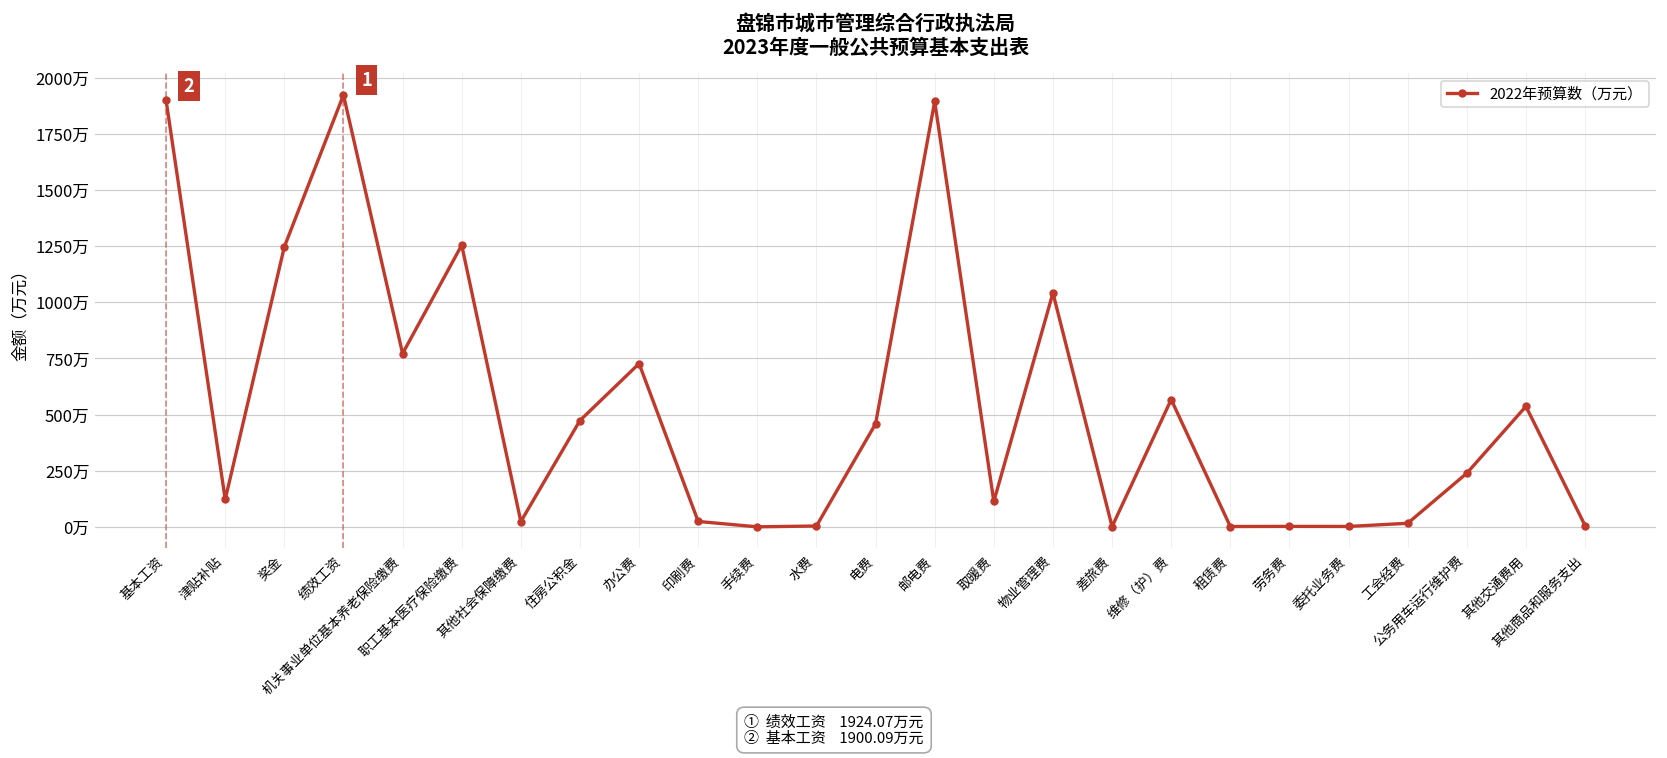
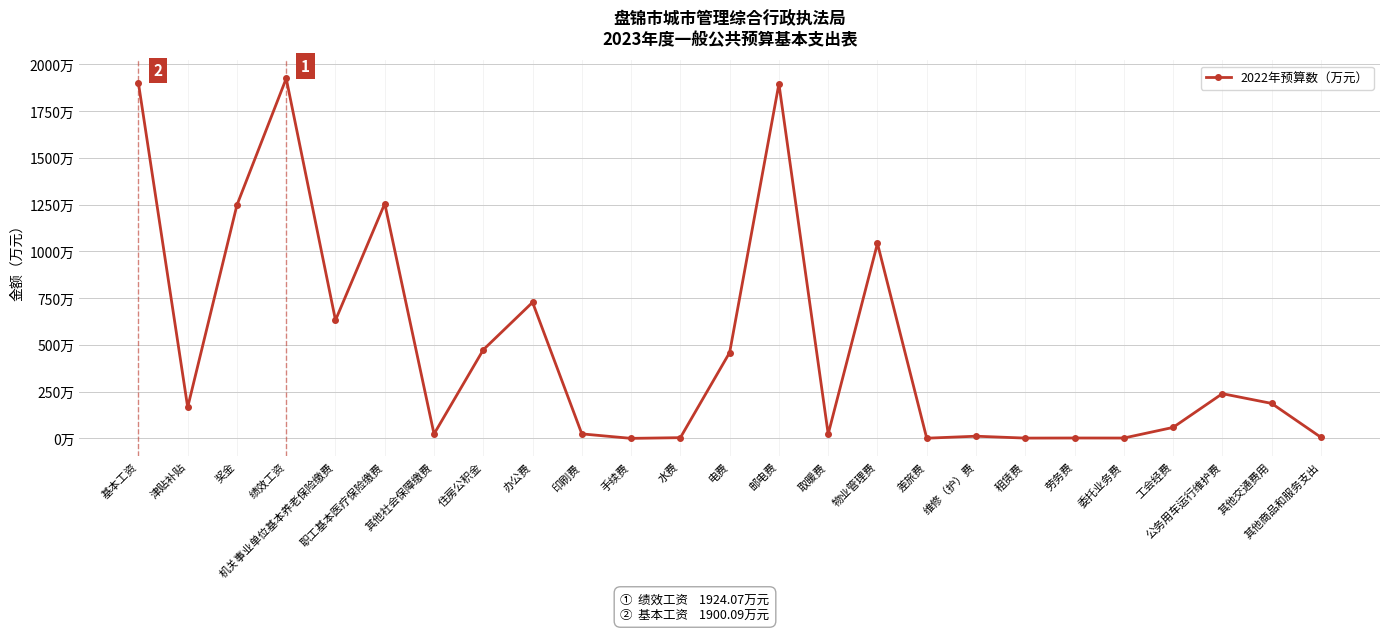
津贴补贴: 120万 -> 170万
机关事业单位基本养老保险缴费: 770万 -> 630万
取暖费: 110万 -> 20万
维修（护）费: 570万 -> 10万
工会经费: 20万 -> 60万
其他交通费用: 540万 -> 190万
